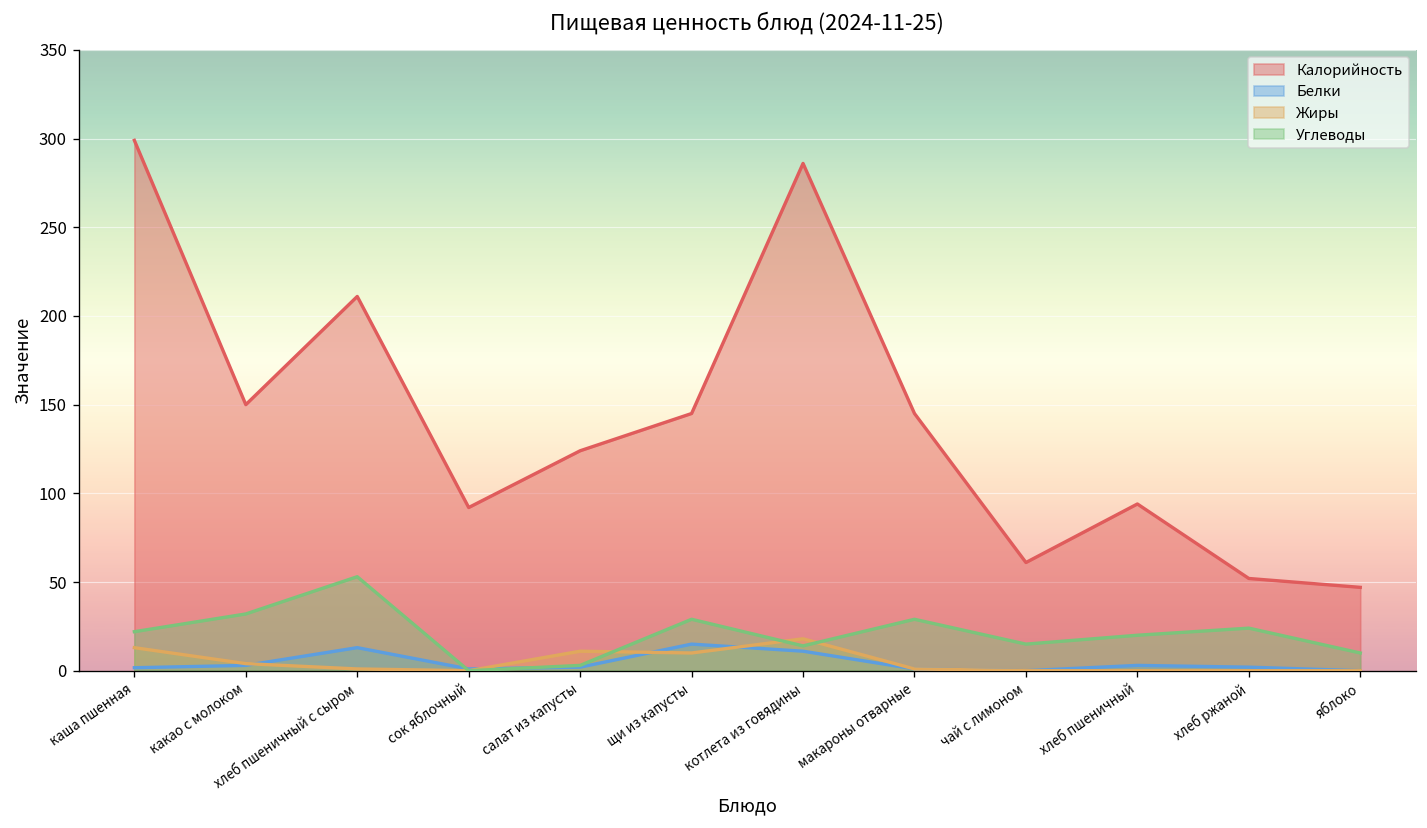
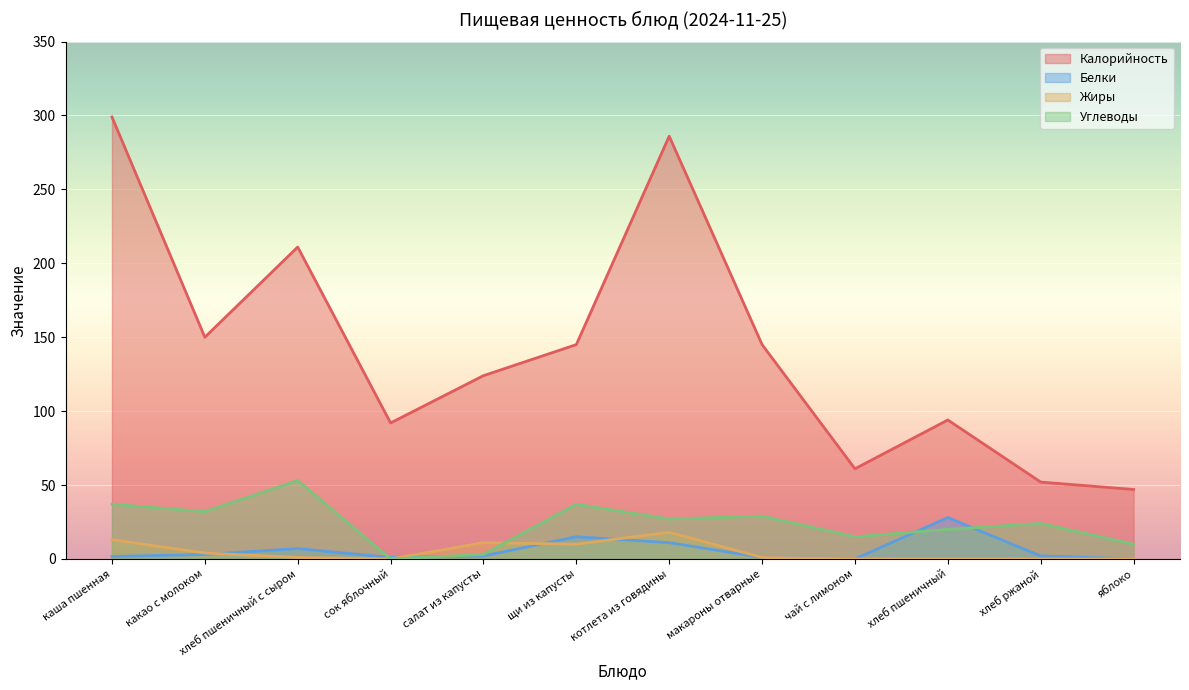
Углеводы, каша пшенная: 22 -> 37
Белки, хлеб пшеничный с сыром: 13 -> 7
Углеводы, щи из капусты: 29 -> 37
Углеводы, котлета из говядины: 14 -> 27
Белки, хлеб пшеничный: 3 -> 28
